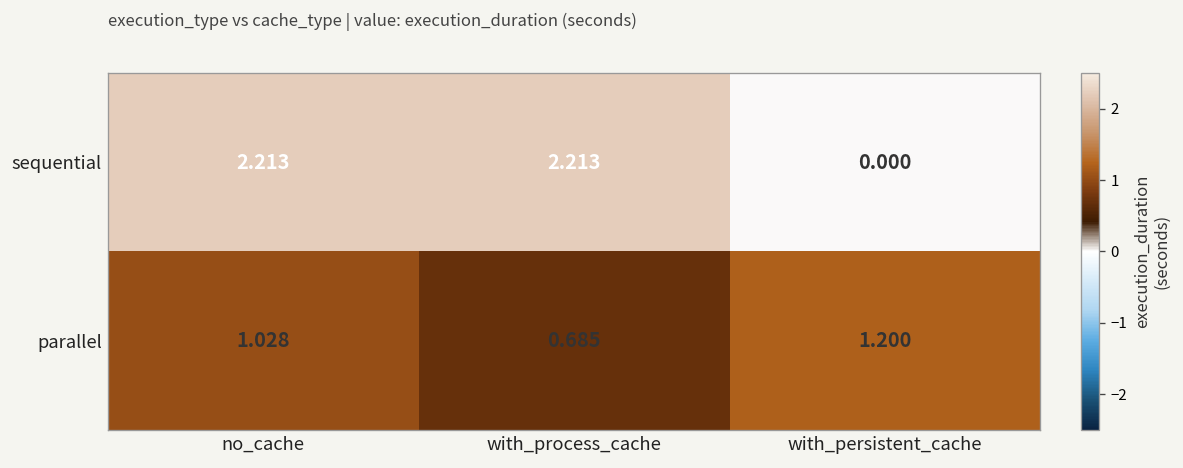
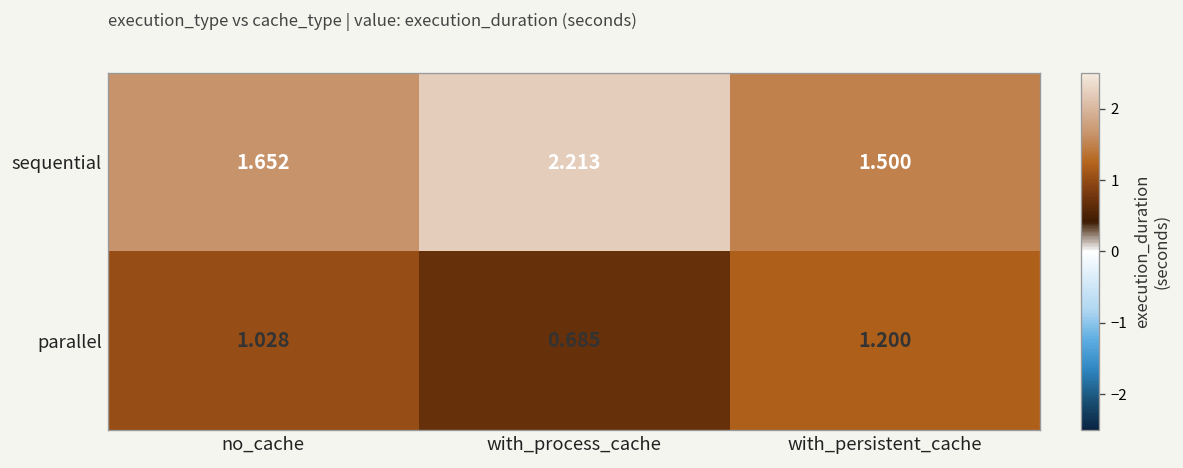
sequential, no_cache: 2.213 -> 1.652
sequential, with_persistent_cache: 0.000 -> 1.500
